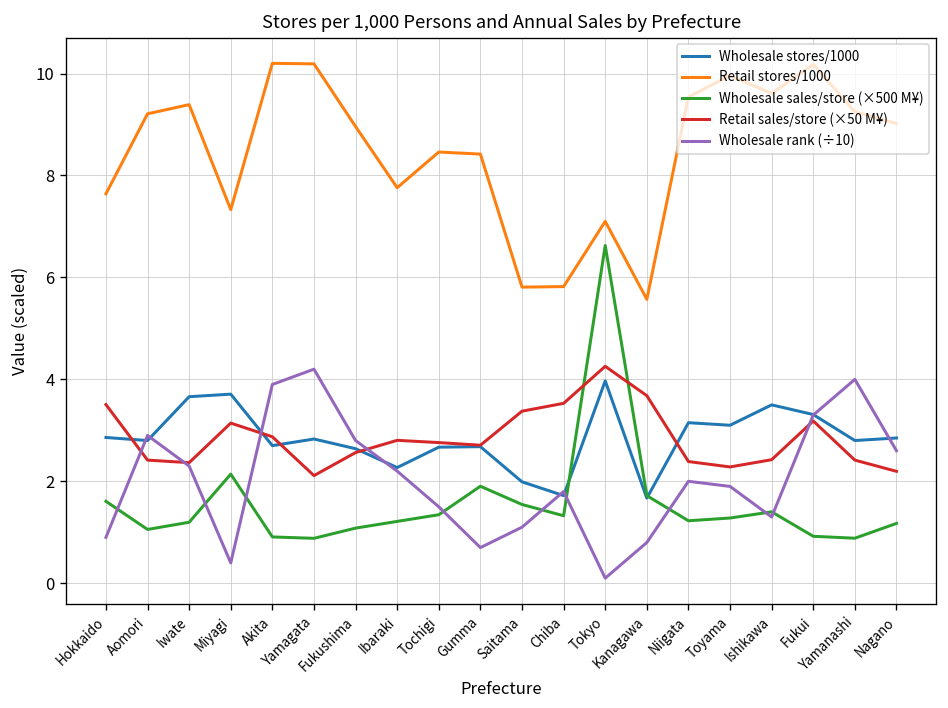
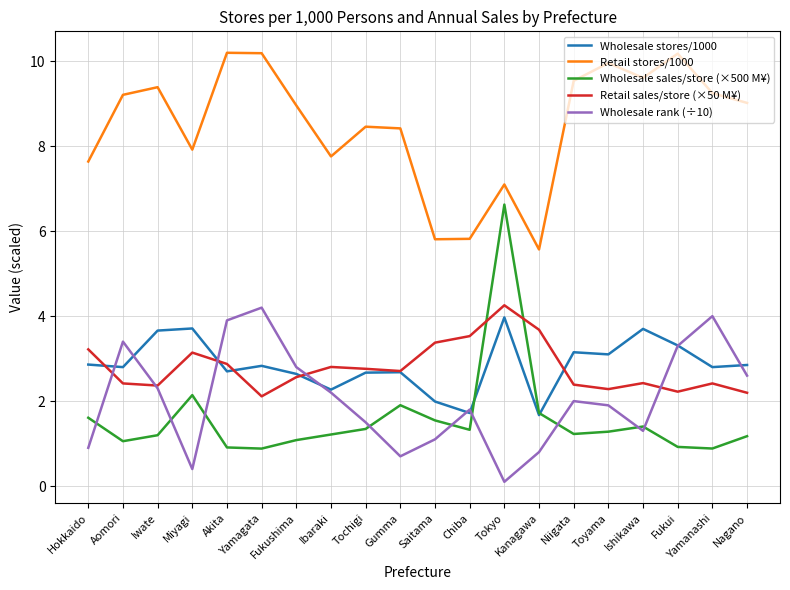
Retail sales/store (×50 M¥), Hokkaido: 3.5 -> 3.2
Wholesale rank (÷10), Aomori: 2.9 -> 3.4
Retail stores/1000, Miyagi: 7.3 -> 7.9
Wholesale stores/1000, Ishikawa: 3.5 -> 3.7
Retail sales/store (×50 M¥), Fukui: 3.2 -> 2.2
